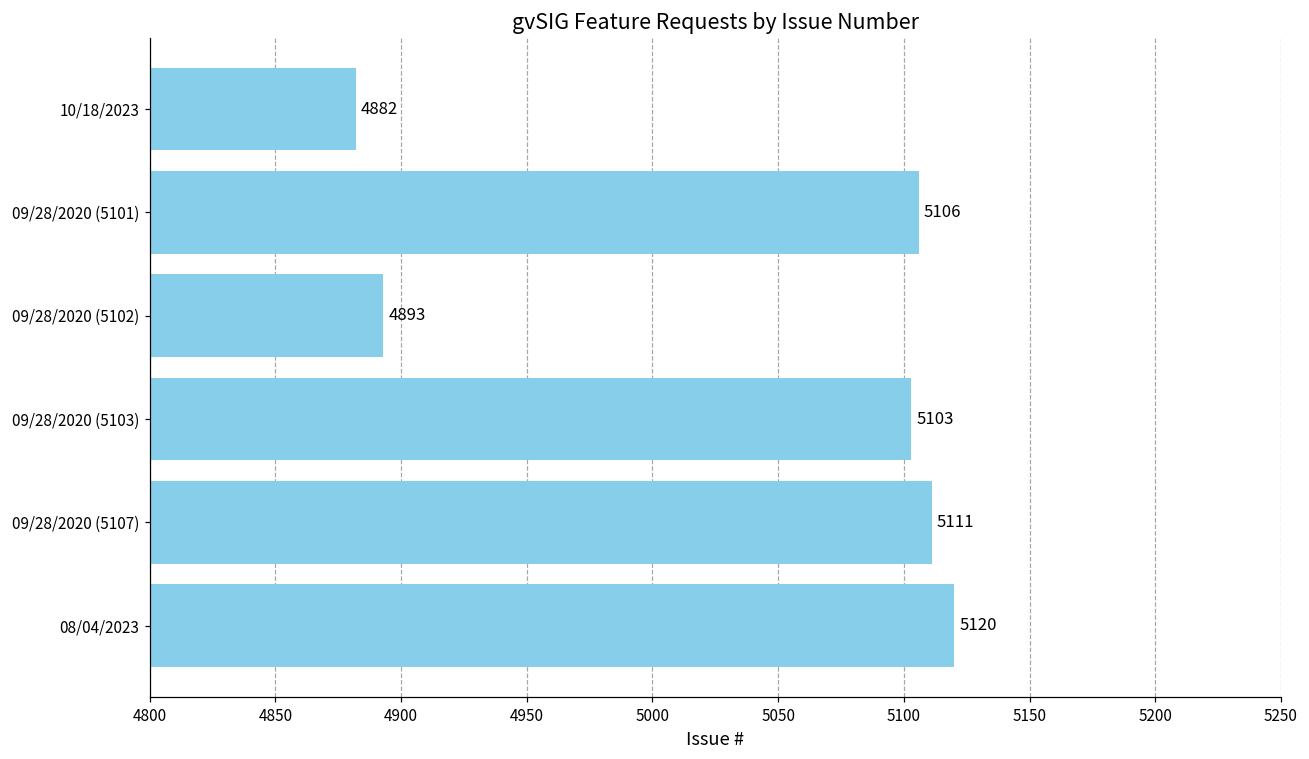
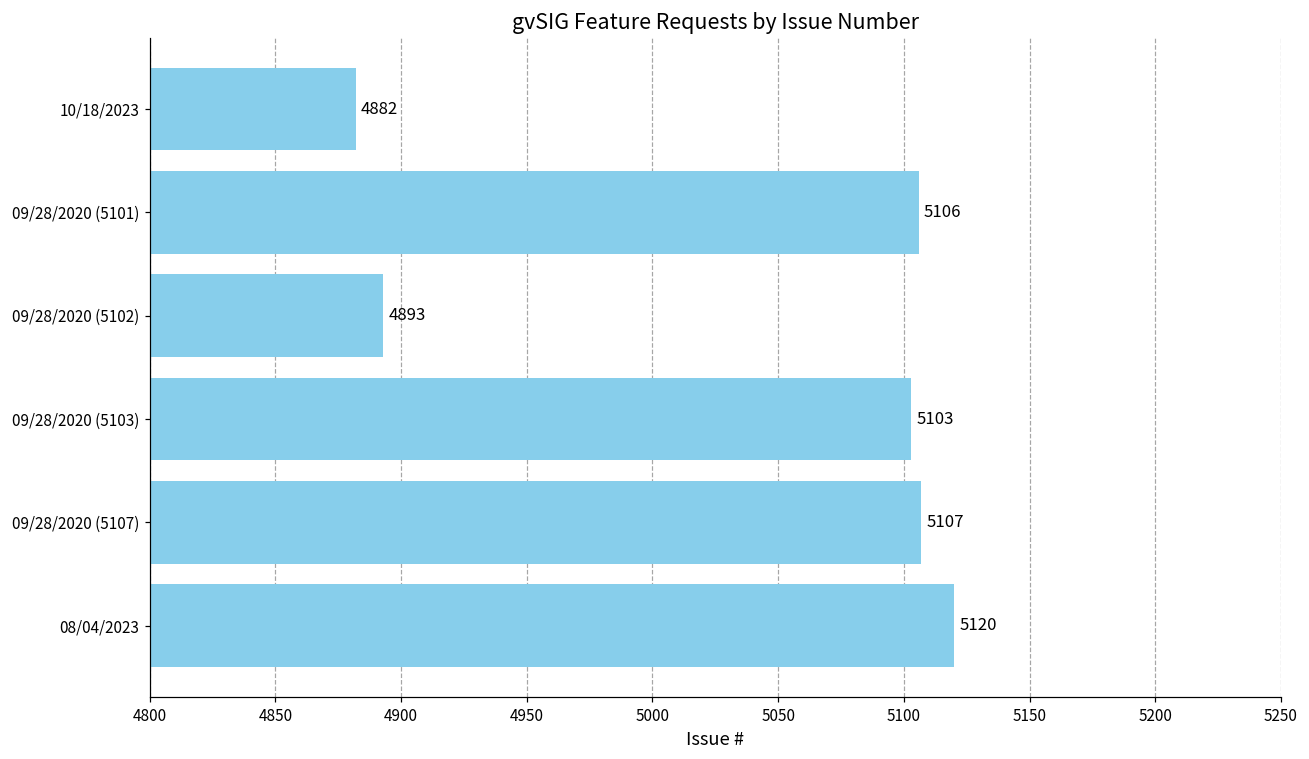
09/28/2020 (5107): 5111 -> 5107
